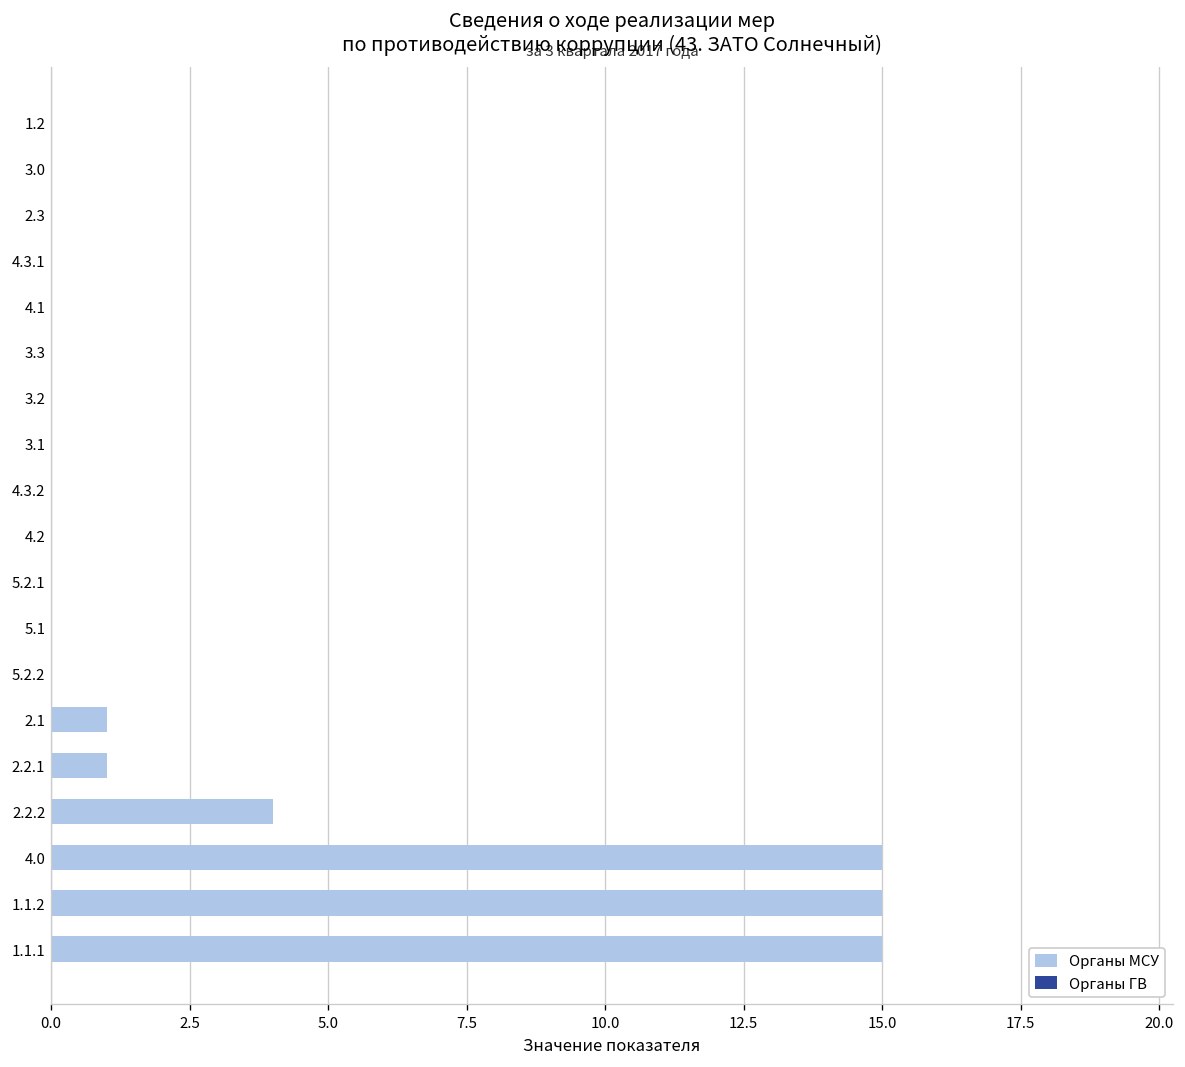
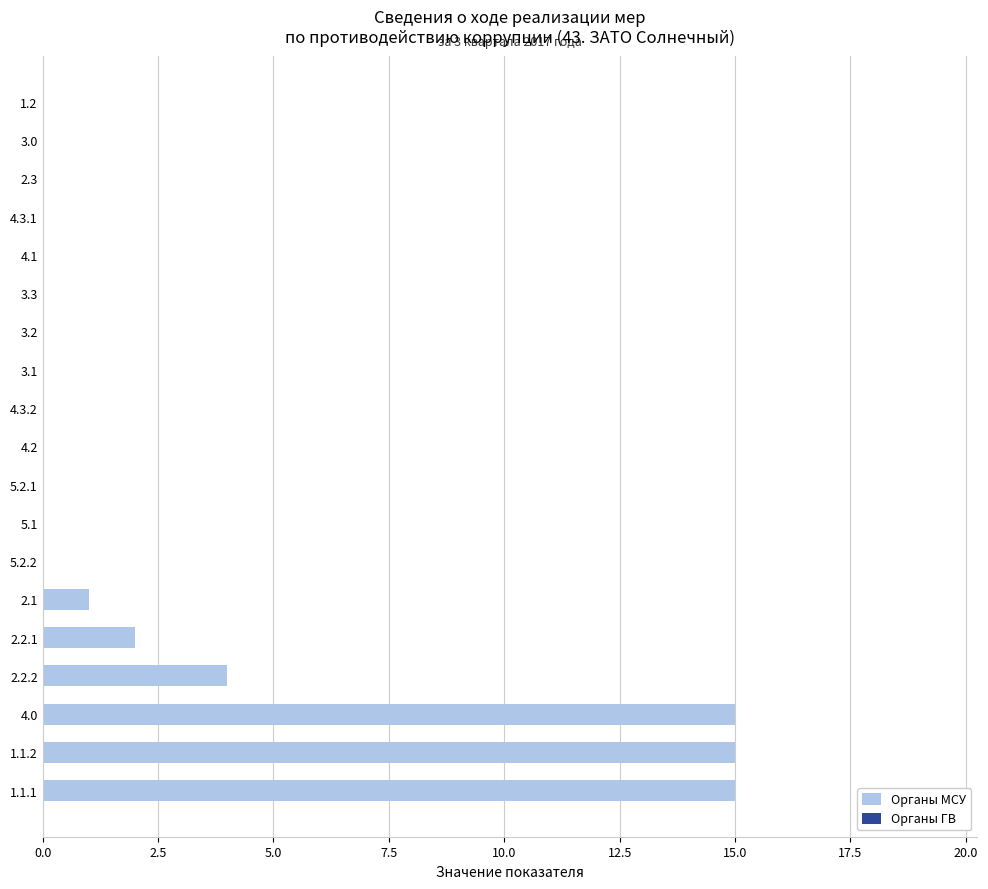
Органы МСУ, 2.2.1: 1 -> 2
